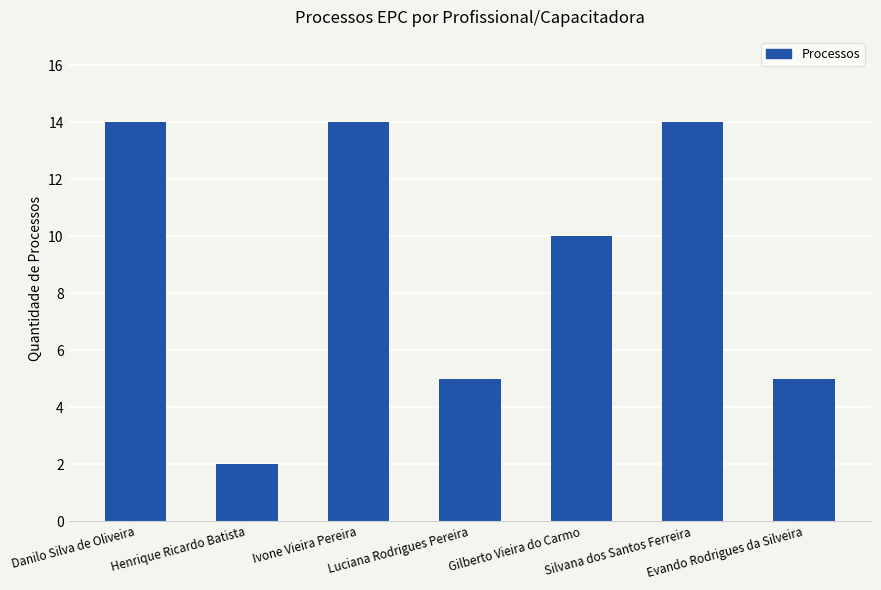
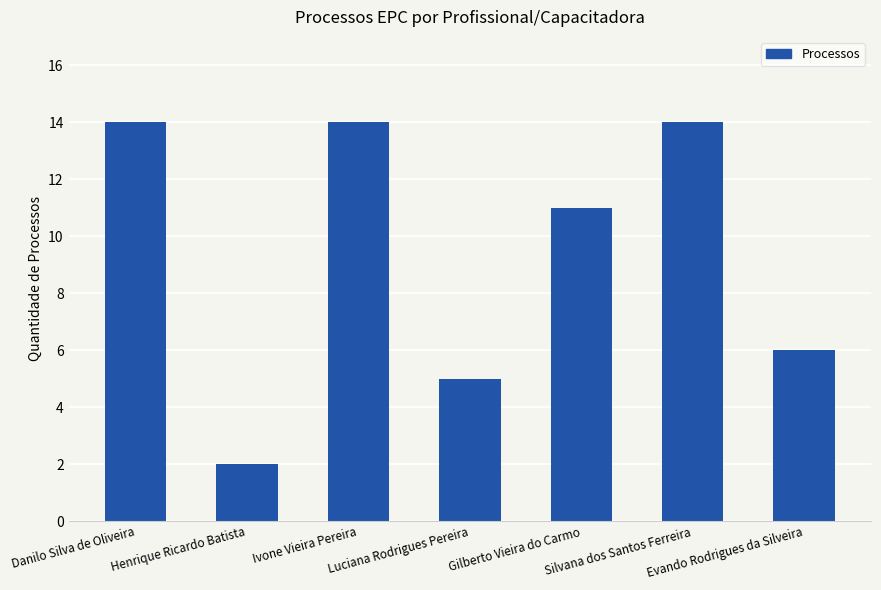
Gilberto Vieira do Carmo: 10 -> 11
Evando Rodrigues da Silveira: 5 -> 6
